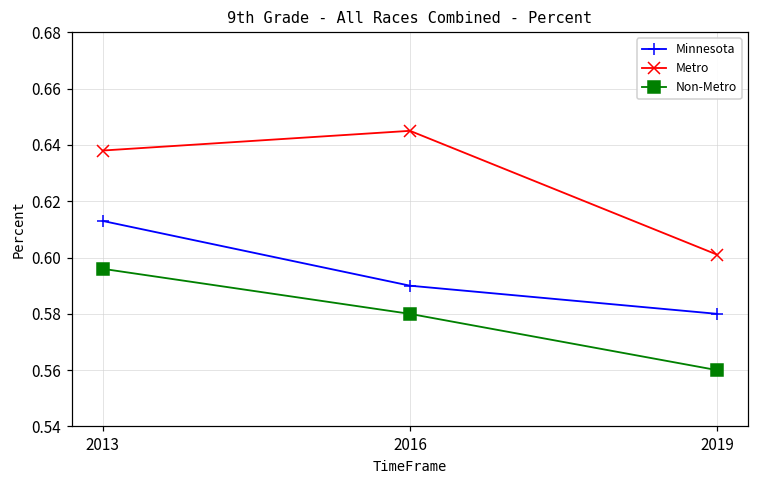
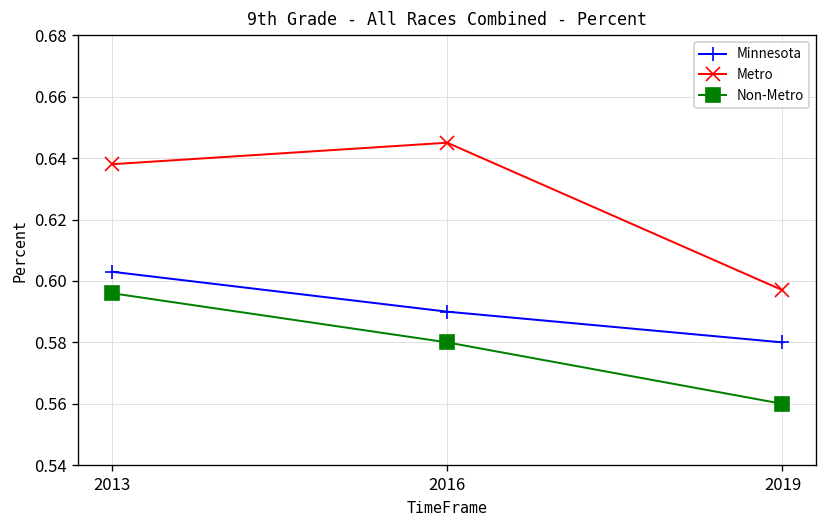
Minnesota, 2013: 0.613 -> 0.603
Metro, 2019: 0.601 -> 0.597
